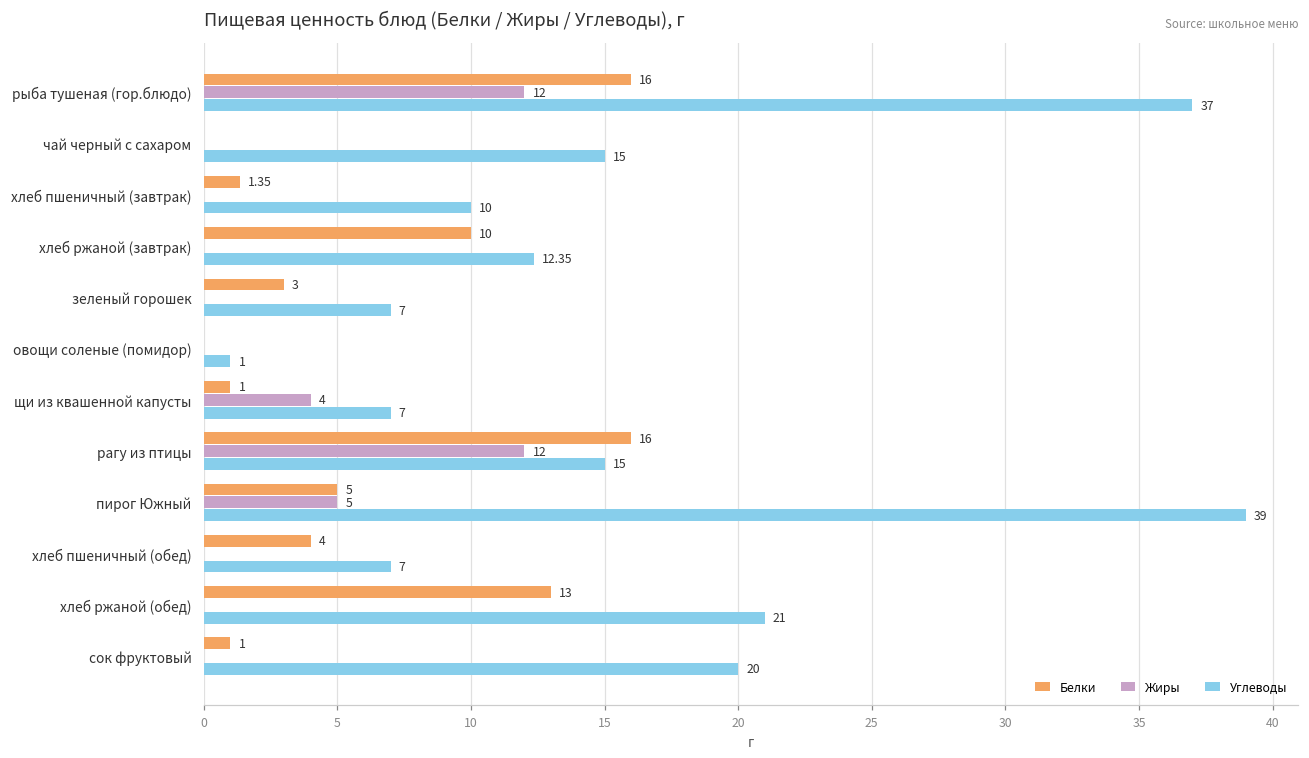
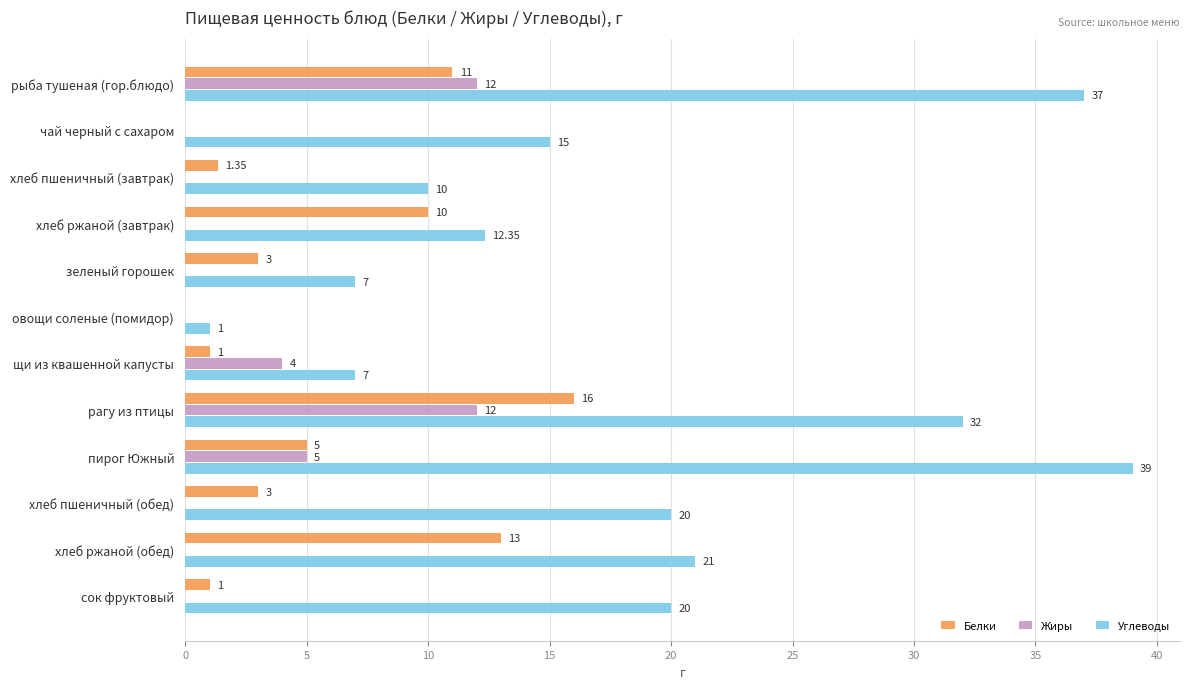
Белки, рыба тушеная (гор.блюдо): 16 -> 11
Углеводы, рагу из птицы: 15 -> 32
Белки, хлеб пшеничный (обед): 4 -> 3
Углеводы, хлеб пшеничный (обед): 7 -> 20
